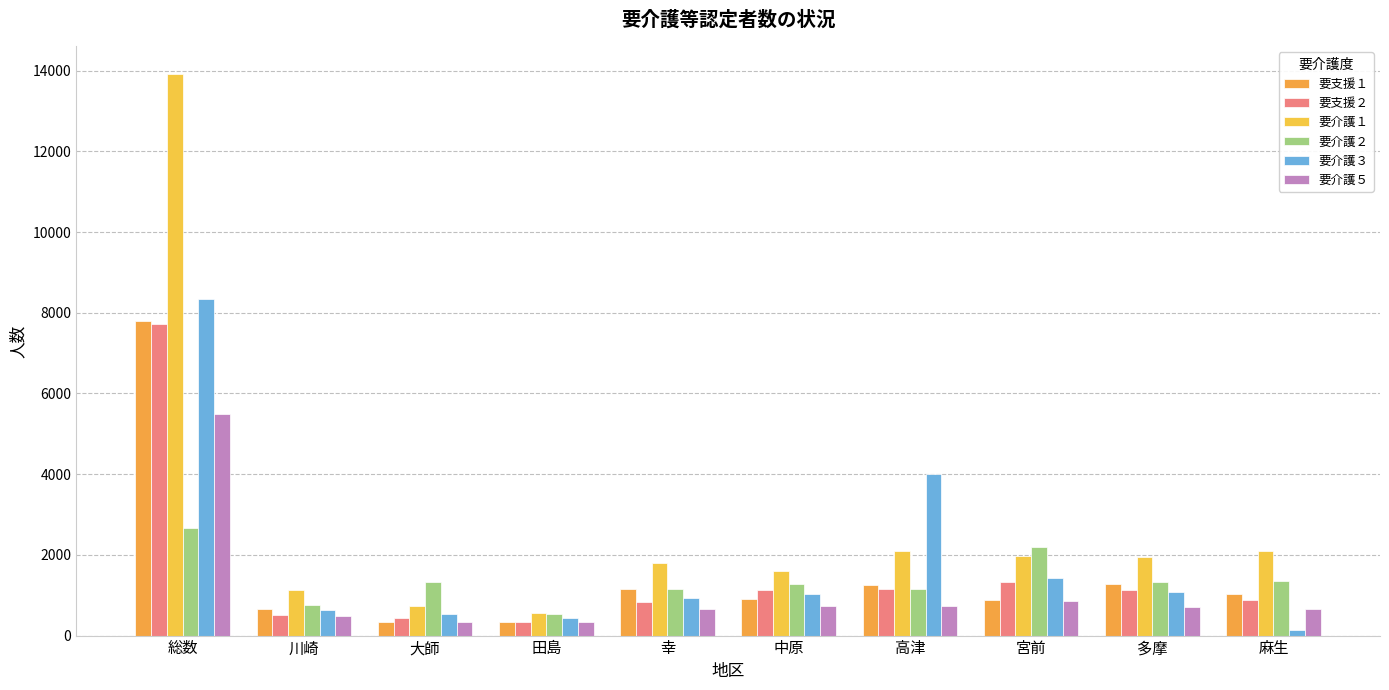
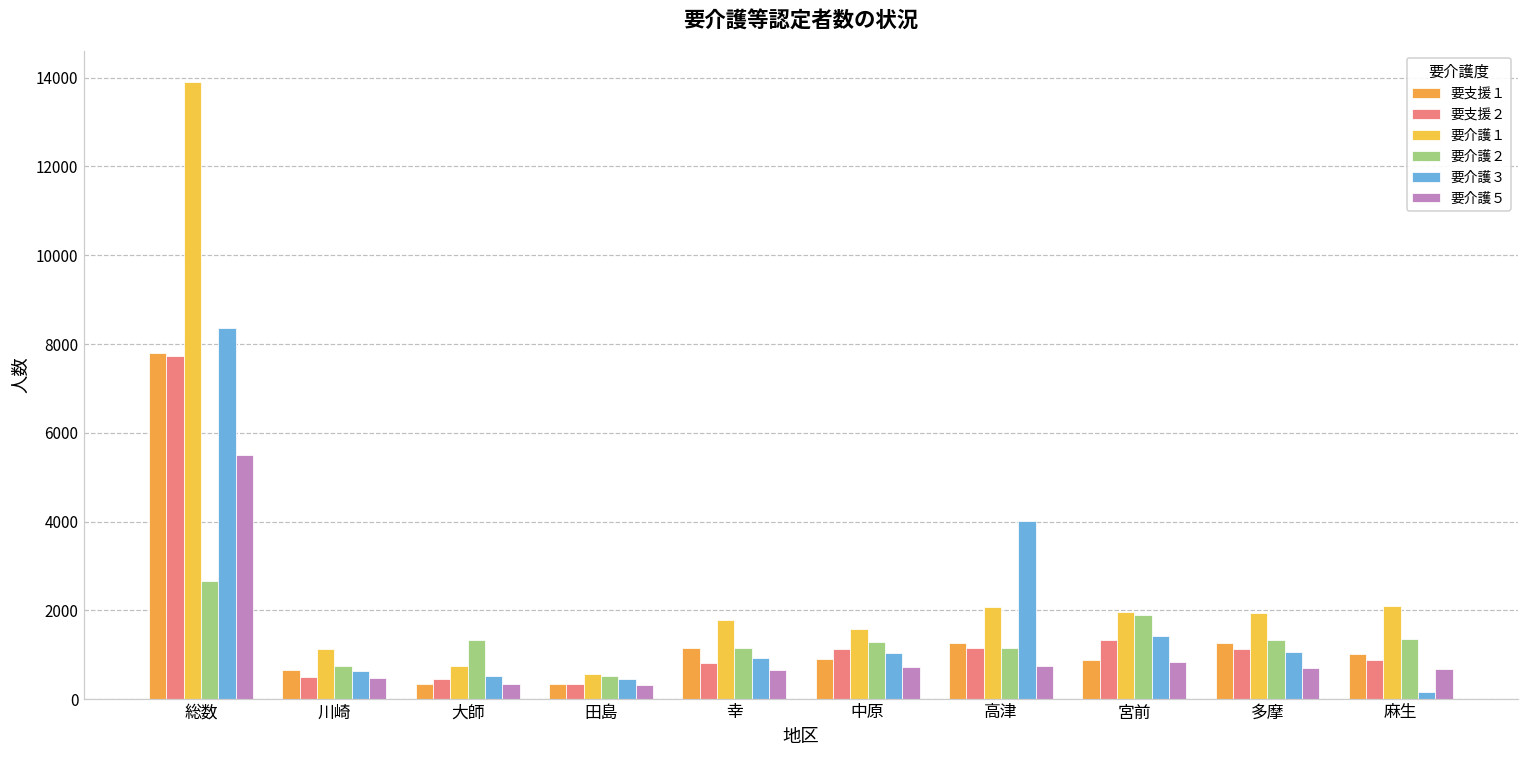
要介護２, 宮前: 2200 -> 1900
